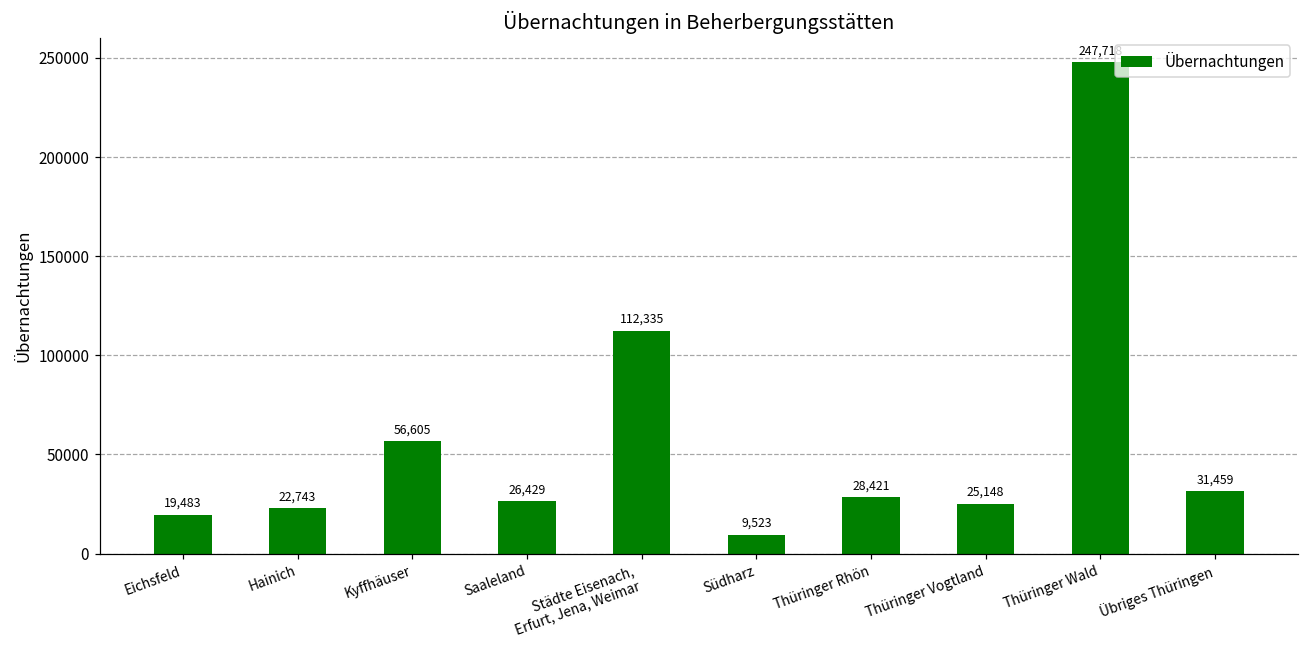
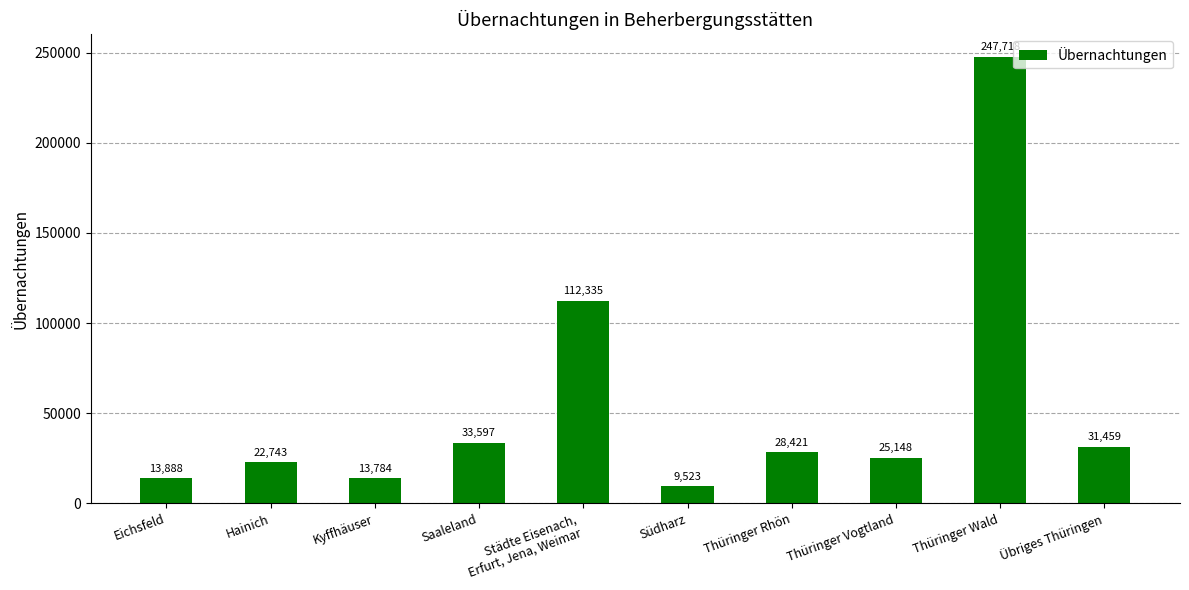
Eichsfeld: 19,483 -> 13,888
Kyffhäuser: 56,605 -> 13,784
Saaleland: 26,429 -> 33,597
